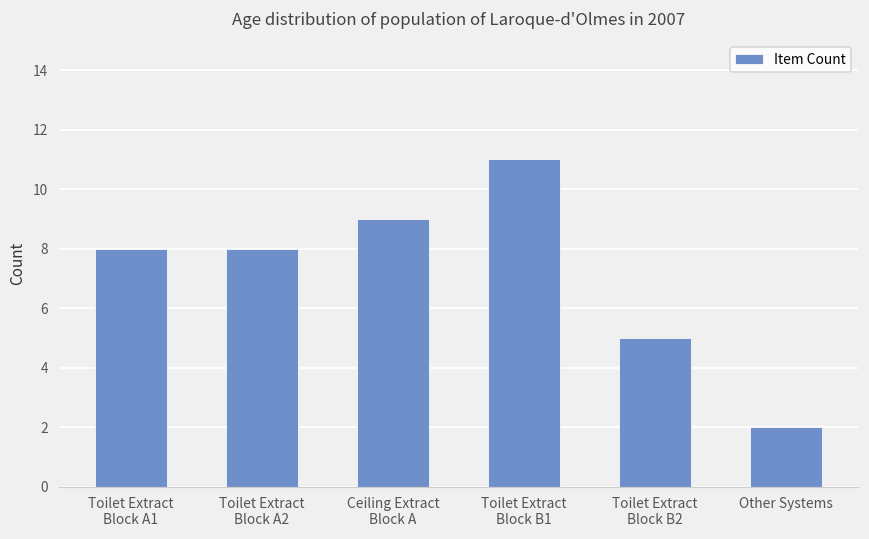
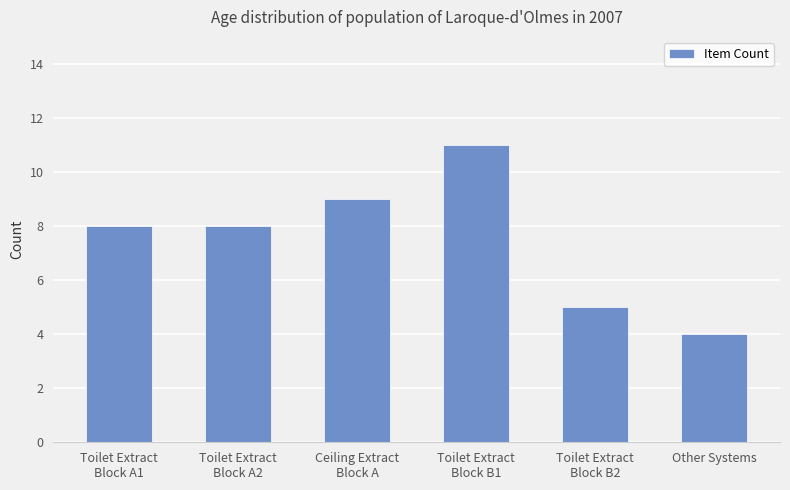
Other Systems: 2 -> 4
